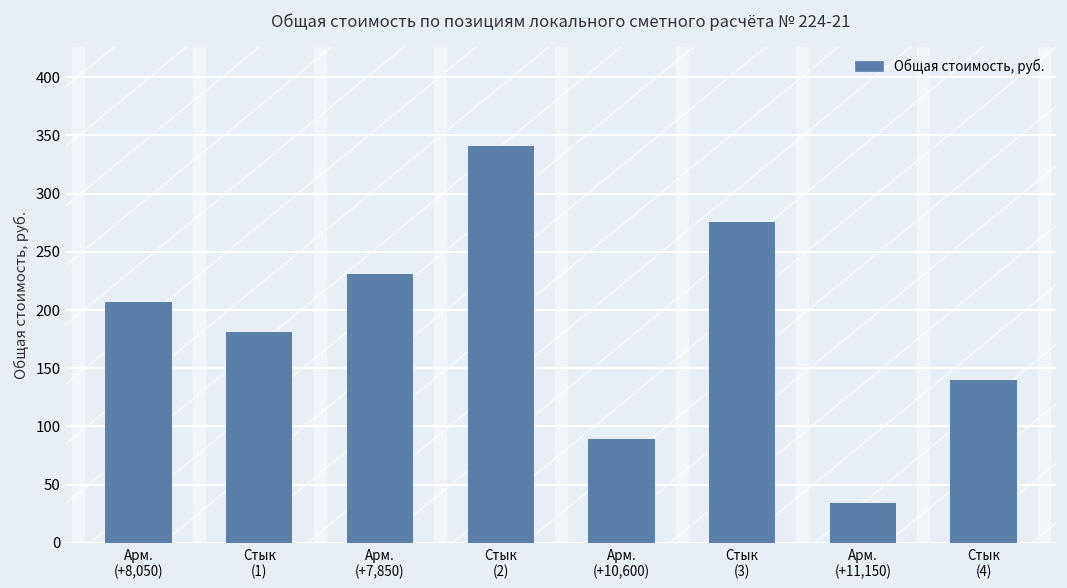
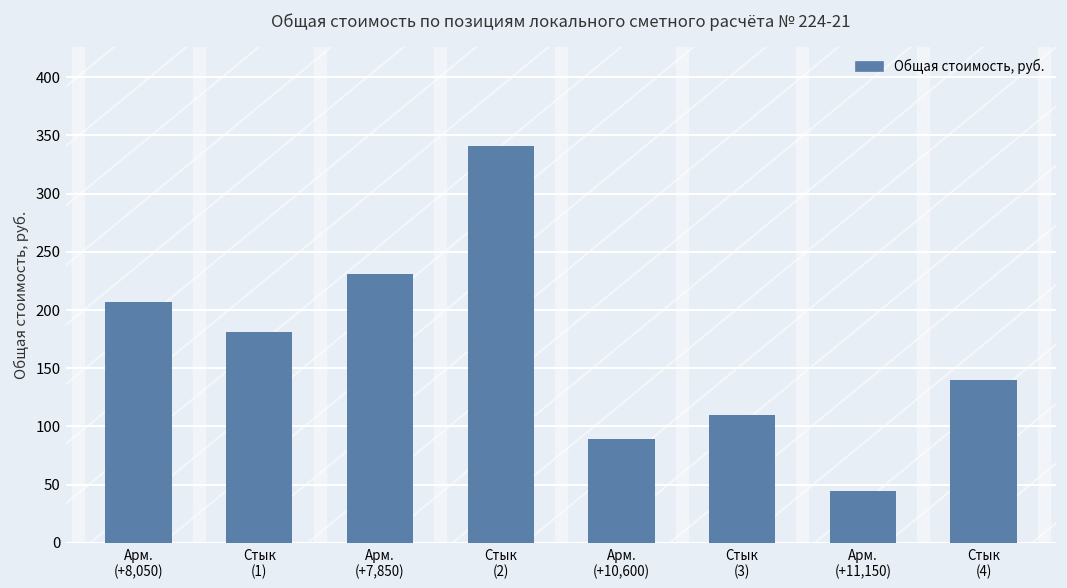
Общая стоимость, руб., Стык (3): 280 -> 110
Общая стоимость, руб., Арм. (+11,150): 30 -> 40
